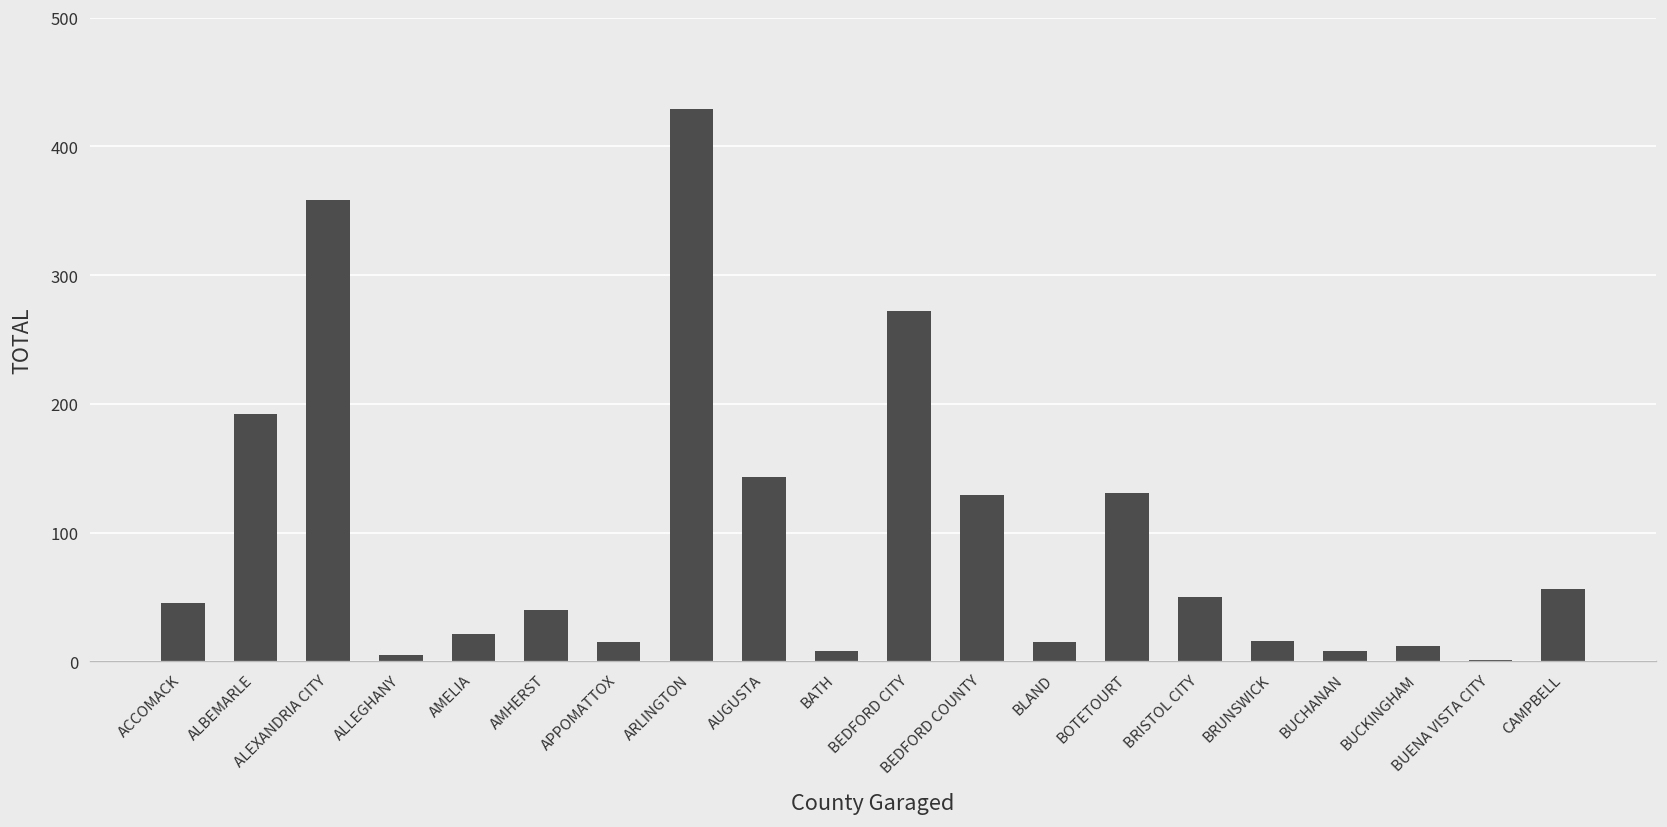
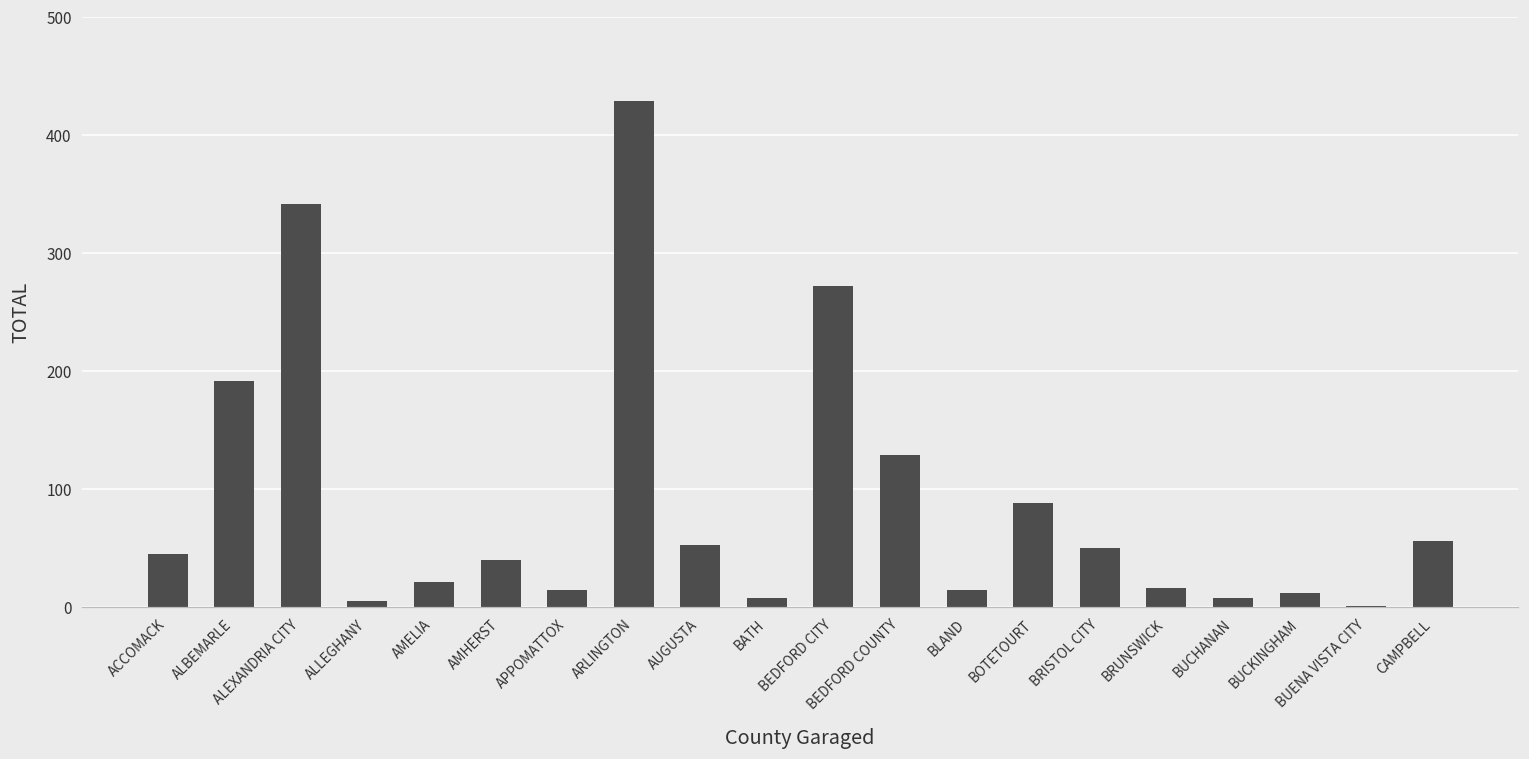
ALEXANDRIA CITY: 358 -> 342
AUGUSTA: 143 -> 53
BOTETOURT: 131 -> 88
